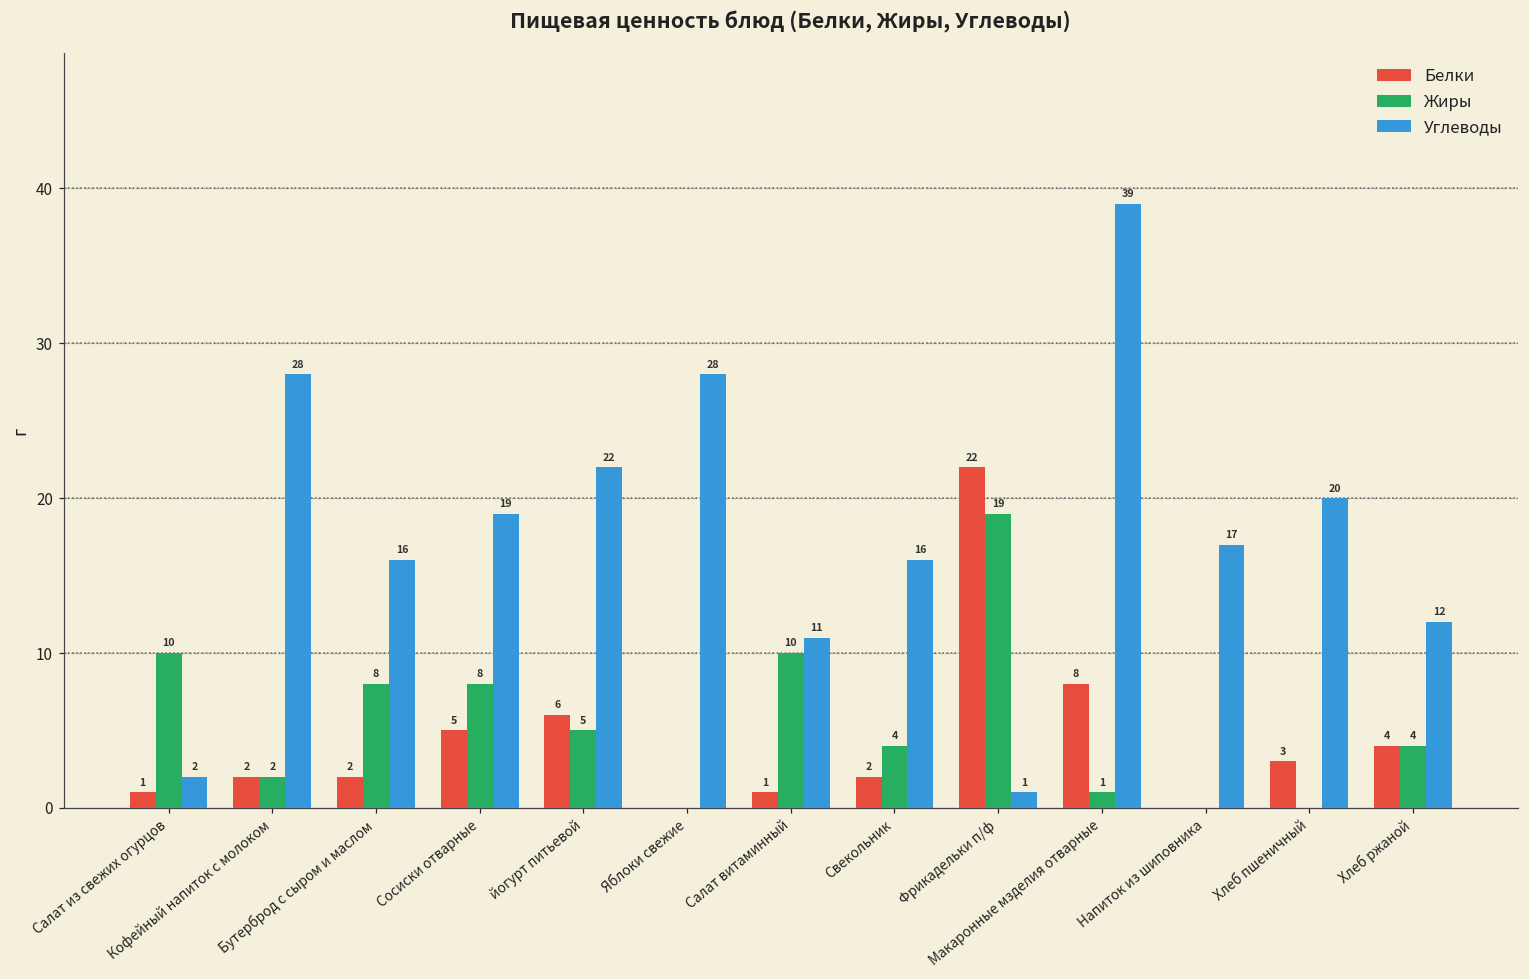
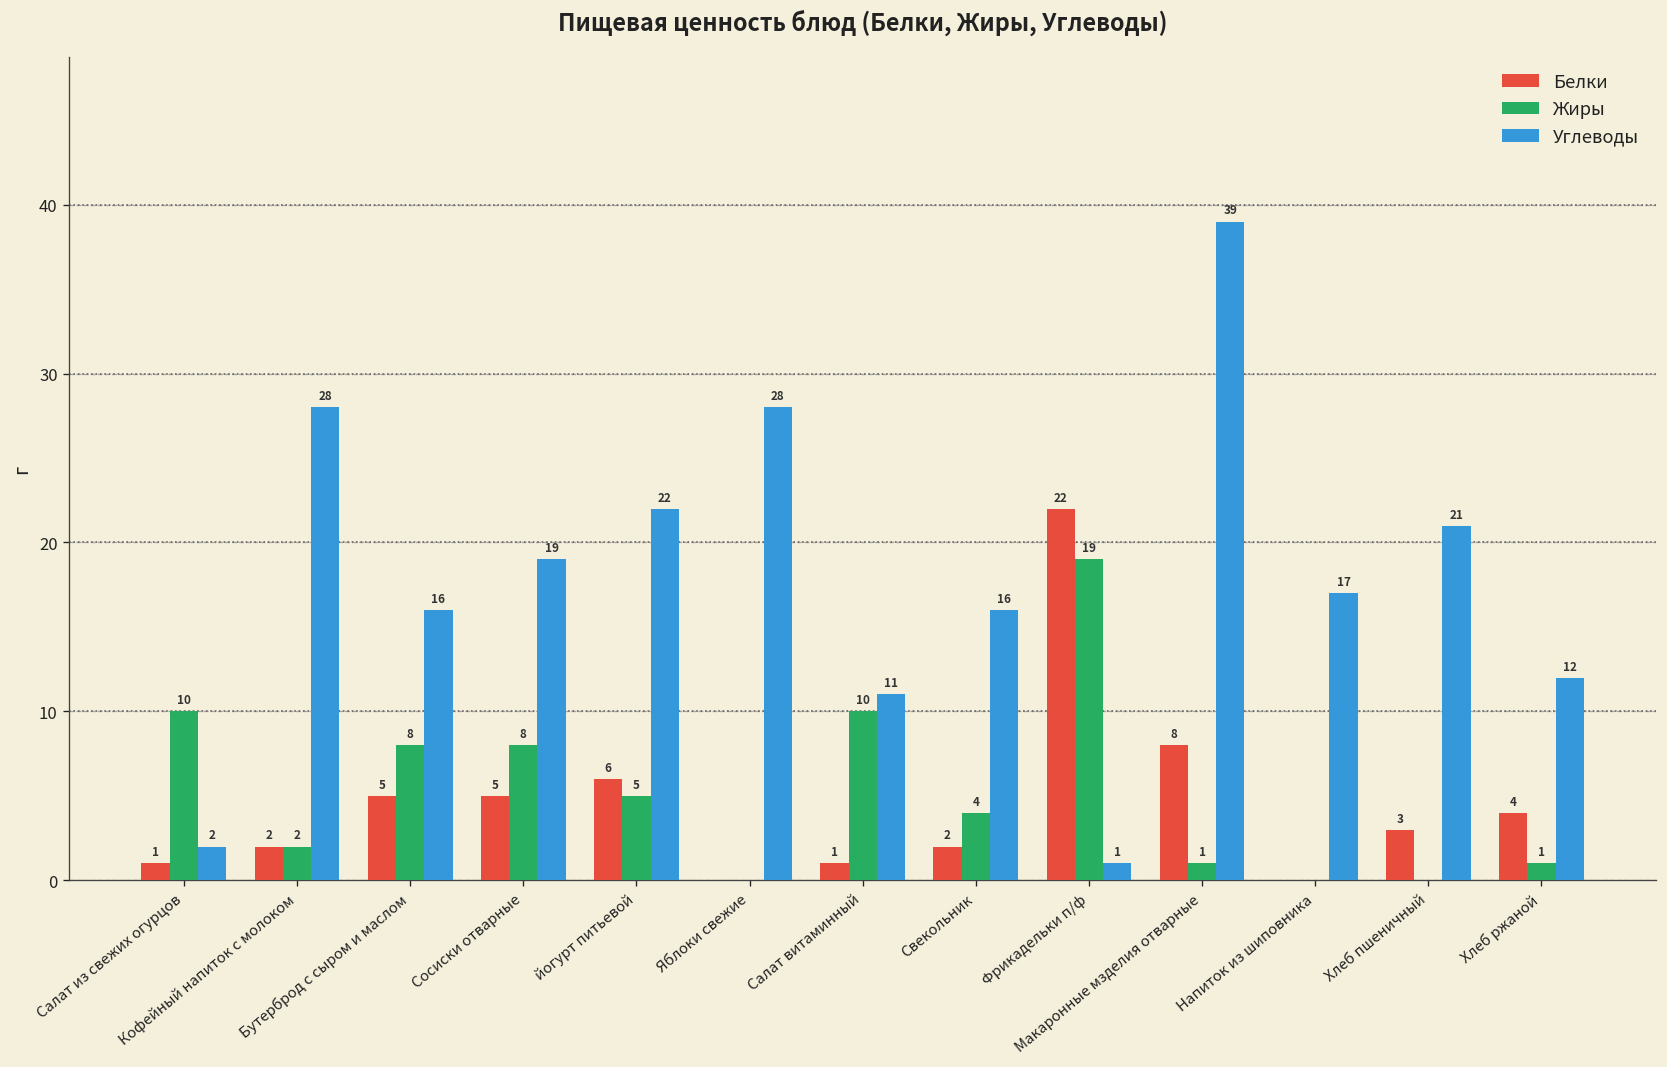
Белки, Бутерброд с сыром и маслом: 2 -> 5
Углеводы, Хлеб пшеничный: 20 -> 21
Жиры, Хлеб ржаной: 4 -> 1
